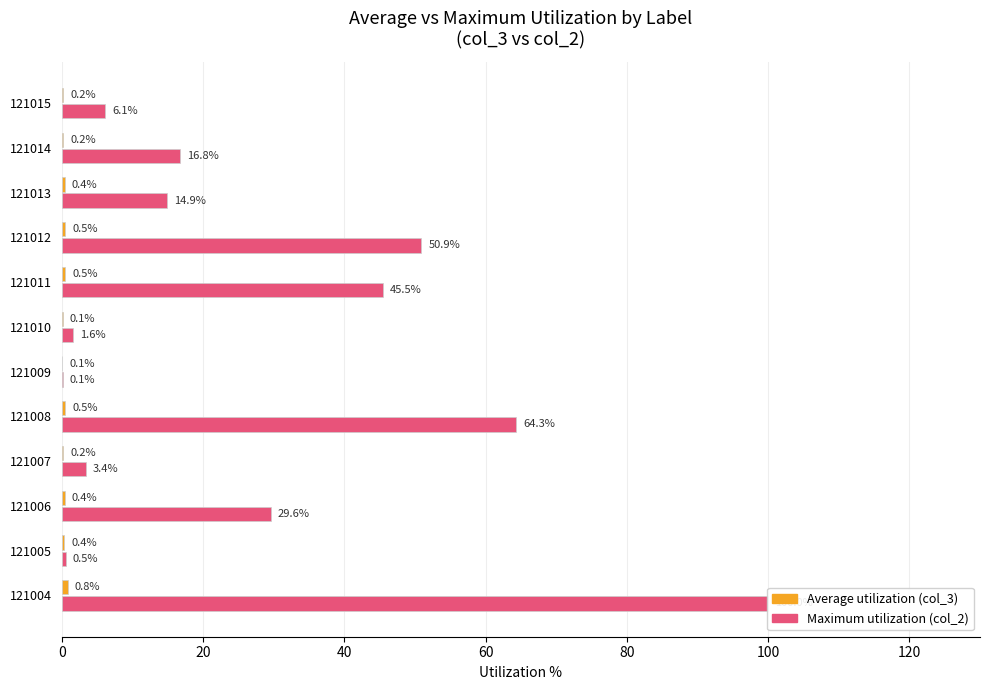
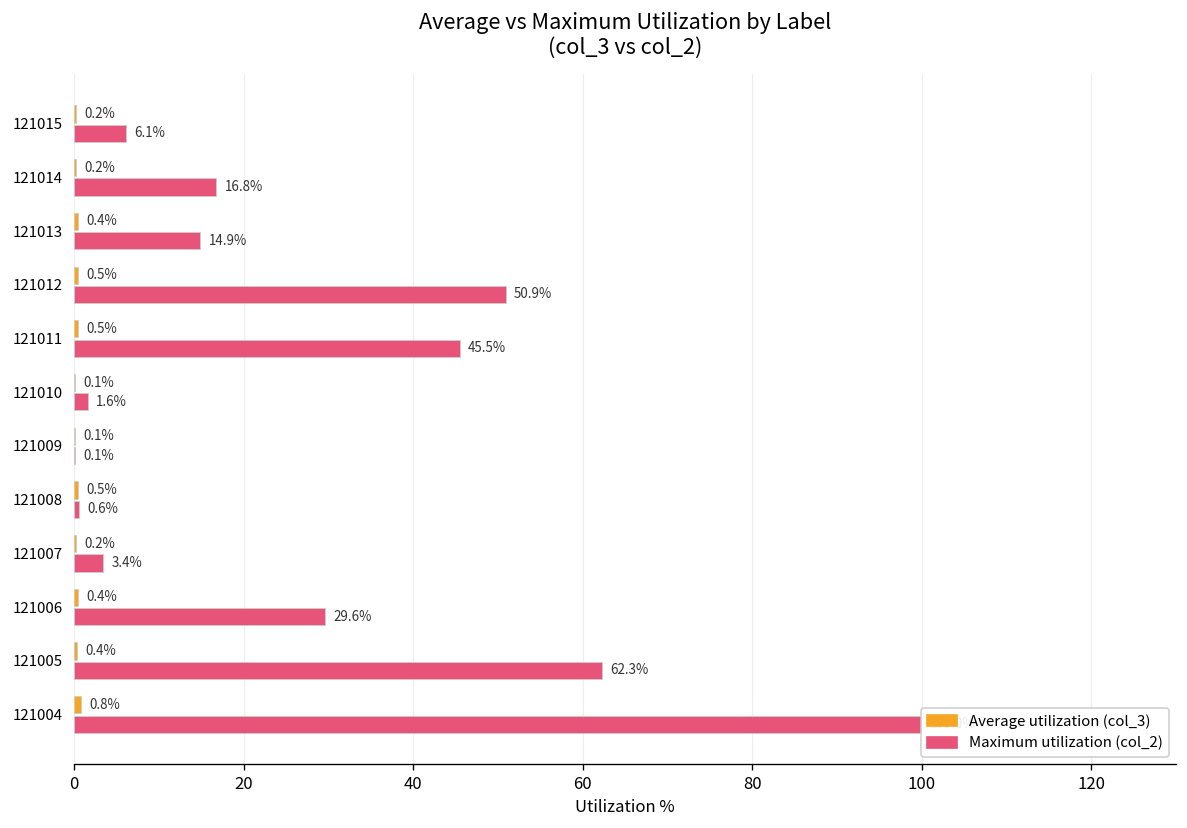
Maximum utilization (col_2), 121008: 64.3% -> 0.6%
Maximum utilization (col_2), 121005: 0.5% -> 62.3%
